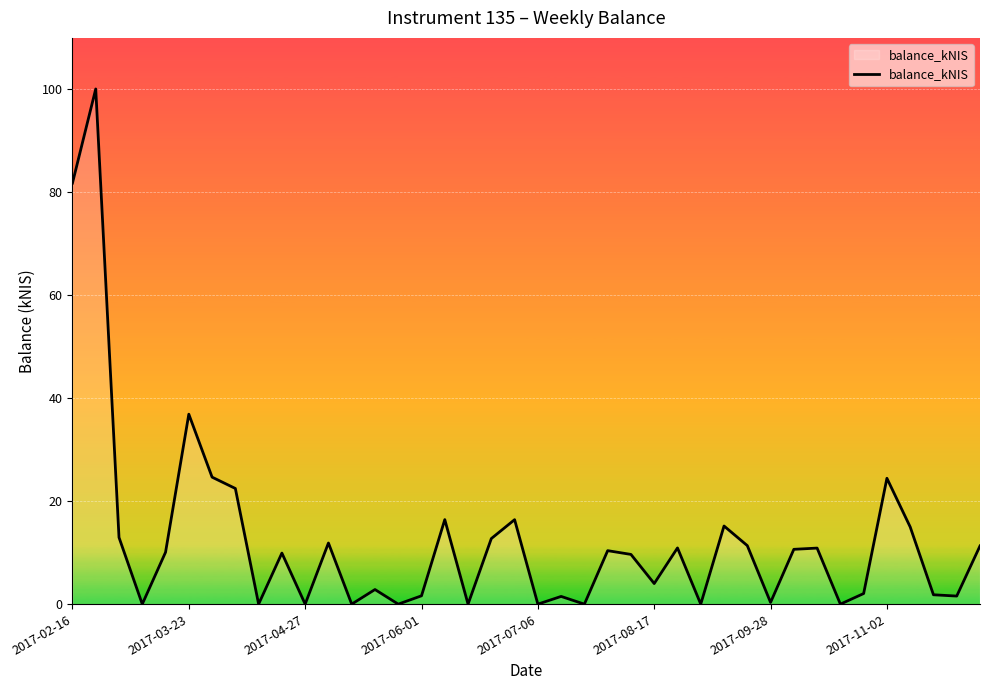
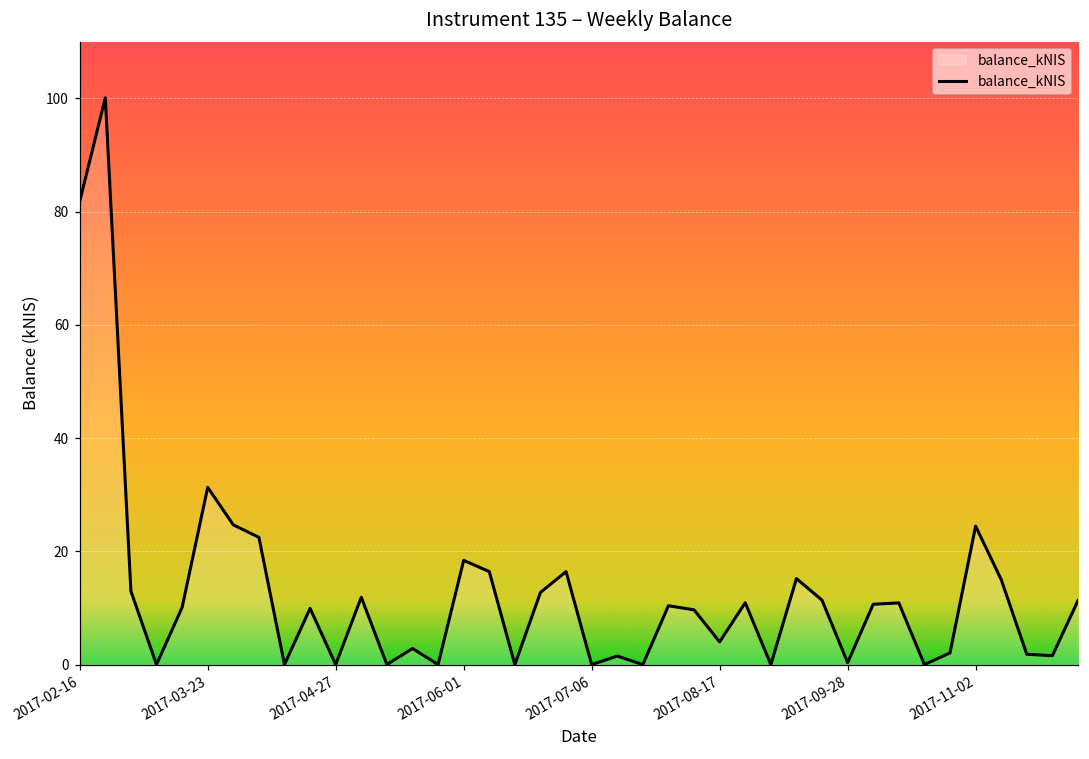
2017-03-23: 37 -> 31
2017-06-01: 2 -> 18
